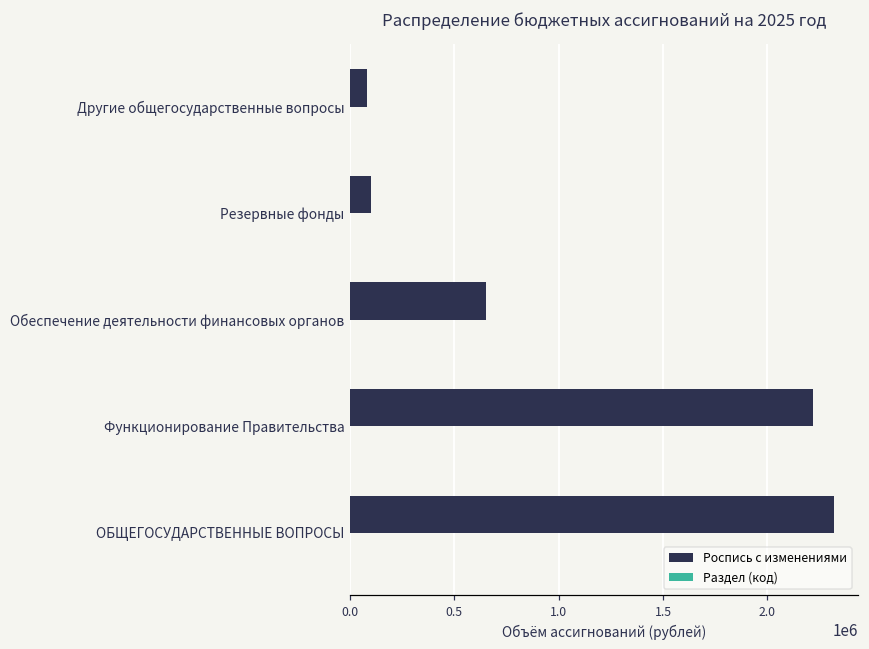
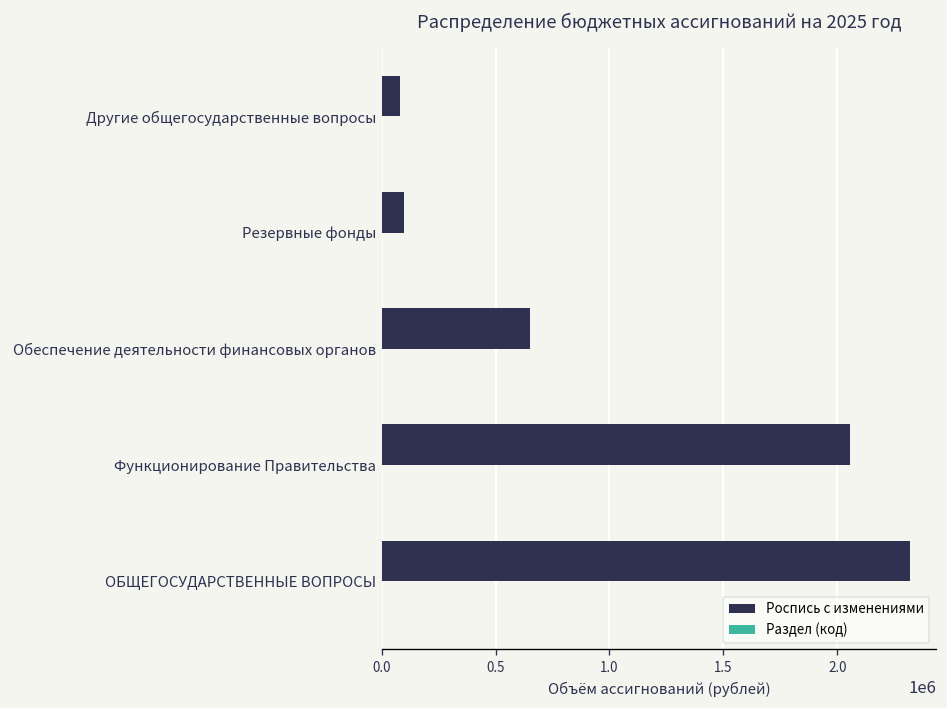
Роспись с изменениями, Функционирование Правительства: 2220000 -> 2060000
